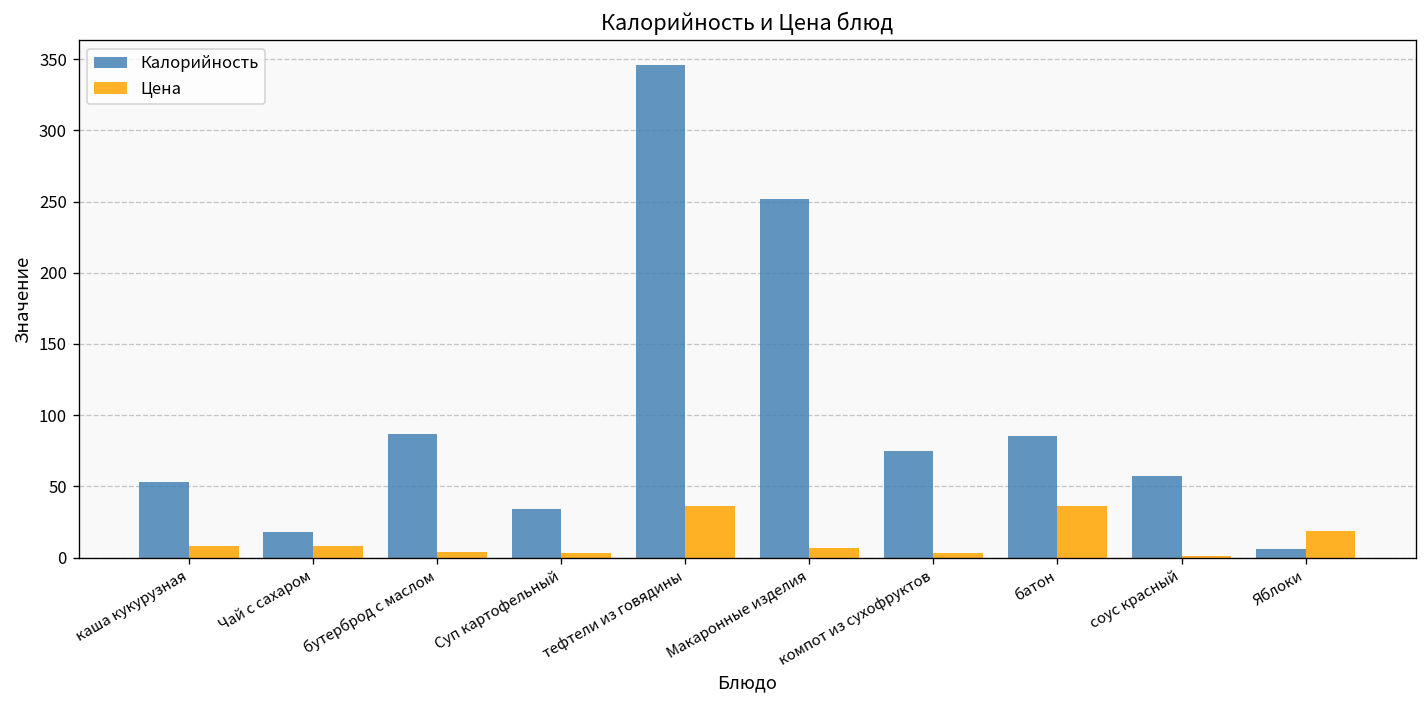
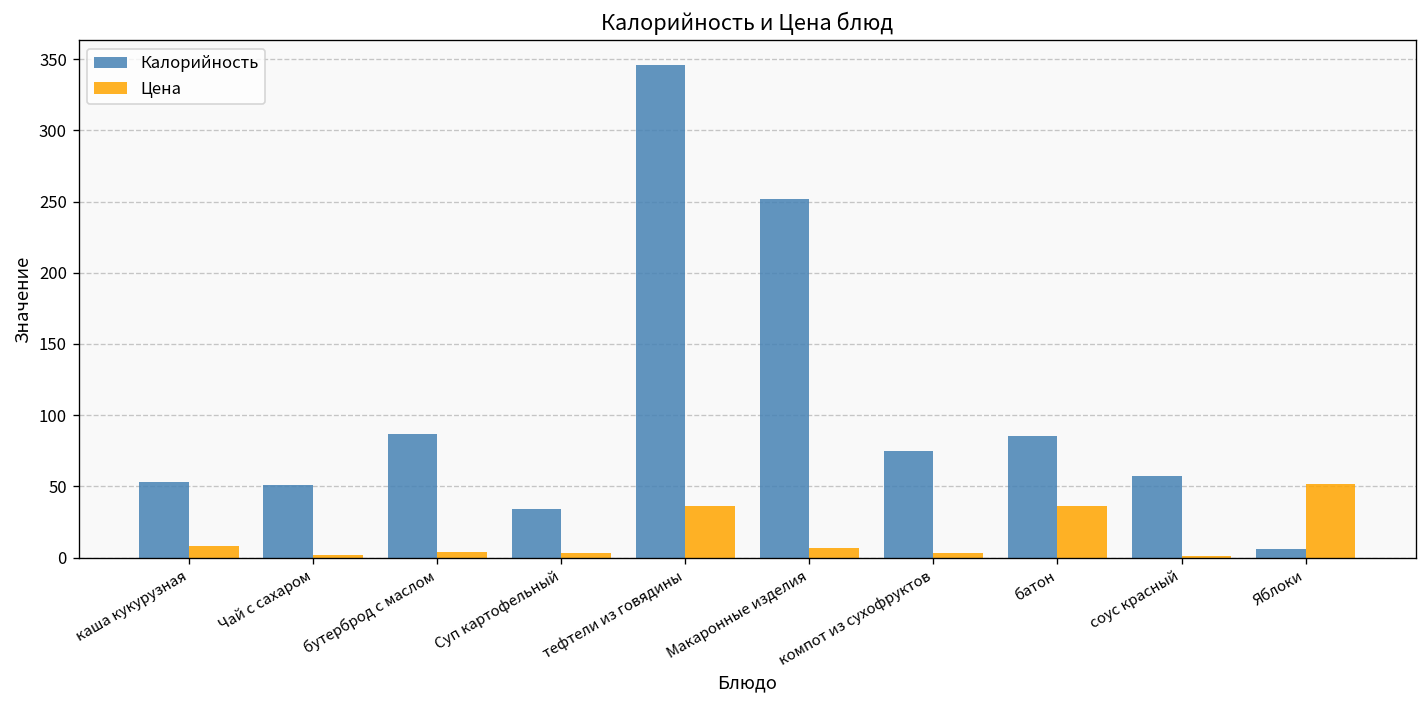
Калорийность, Чай с сахаром: 18 -> 51
Цена, Чай с сахаром: 8 -> 1
Цена, Яблоки: 18 -> 52
